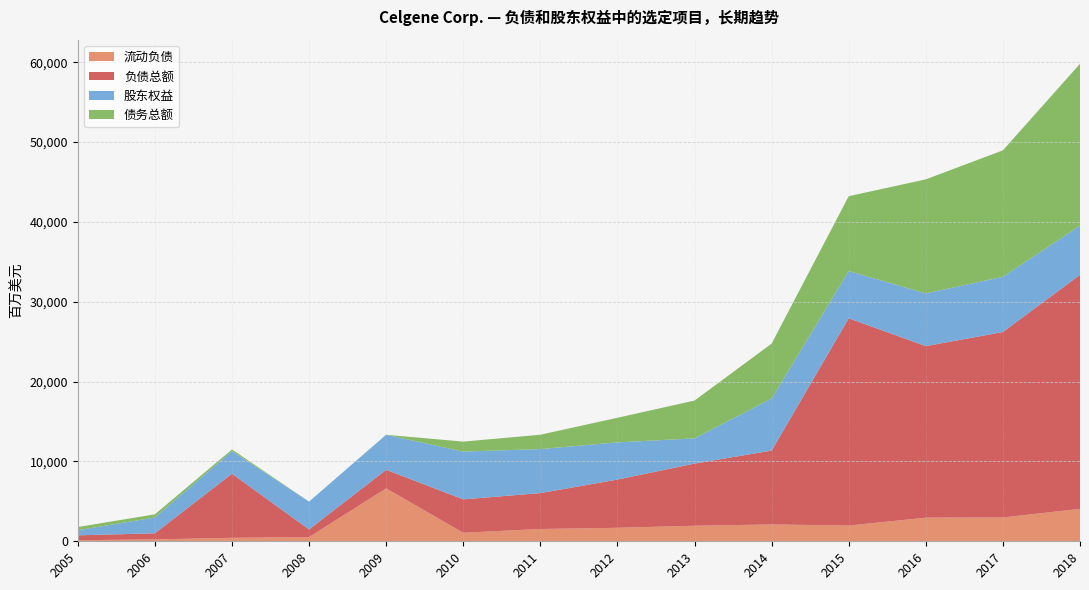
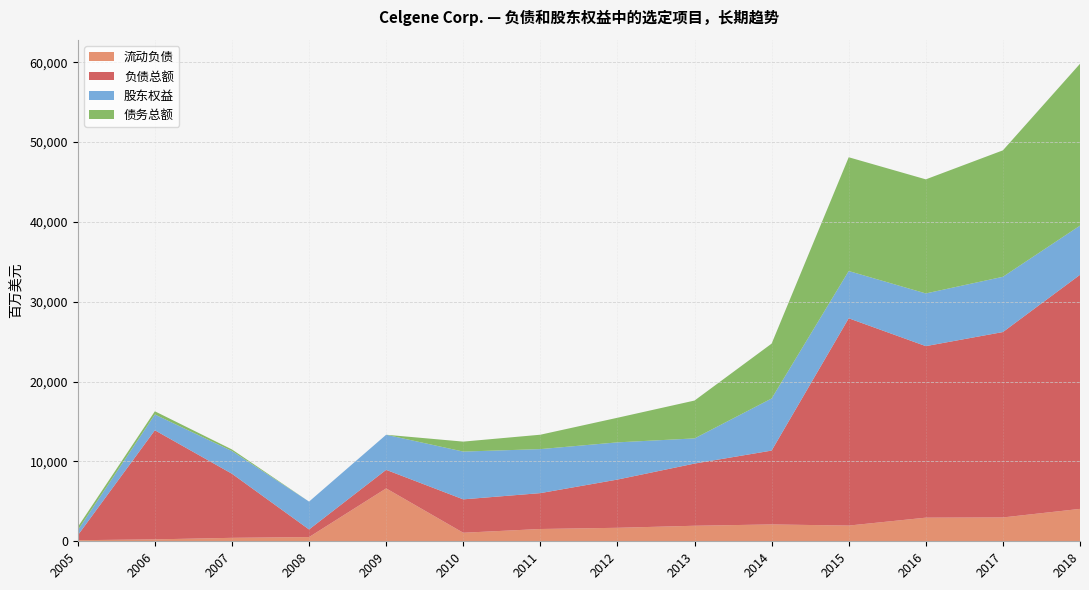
负债总额, 2006: 1,000 -> 14,000
债务总额, 2015: 9,000 -> 14,000
